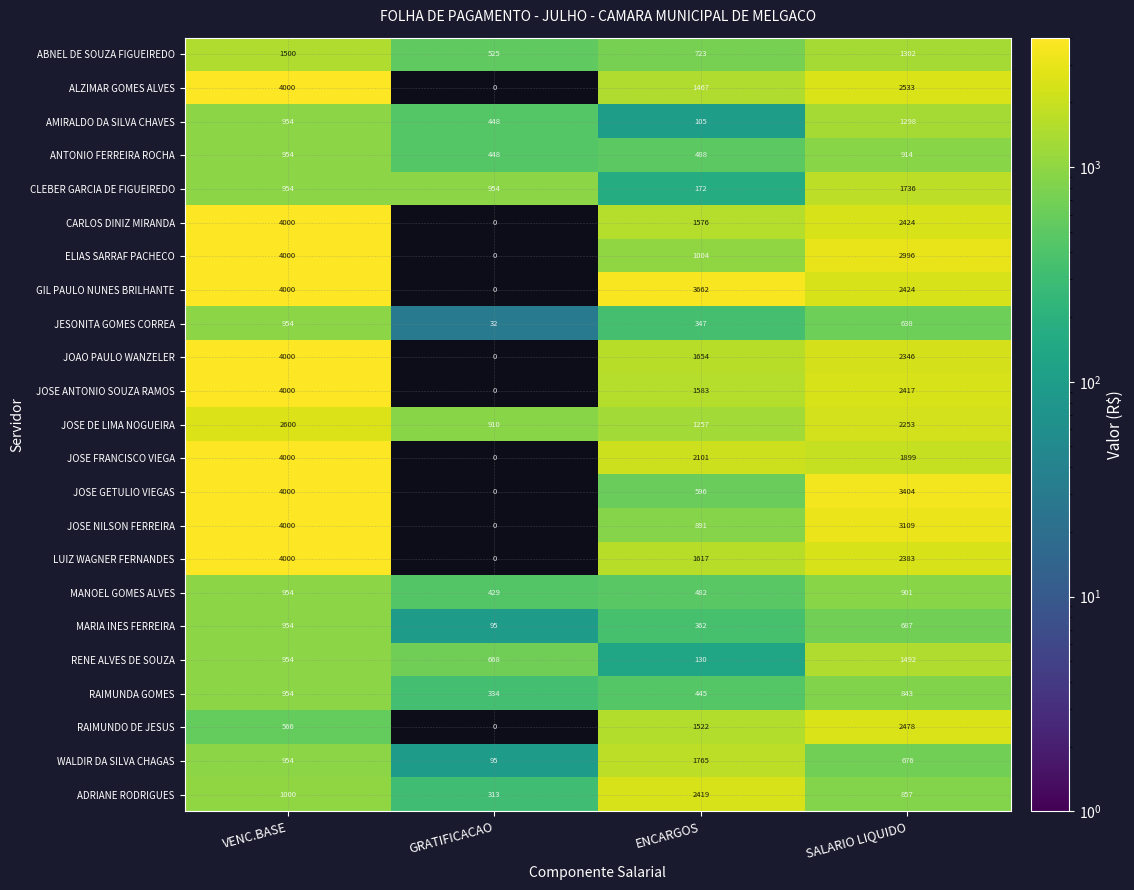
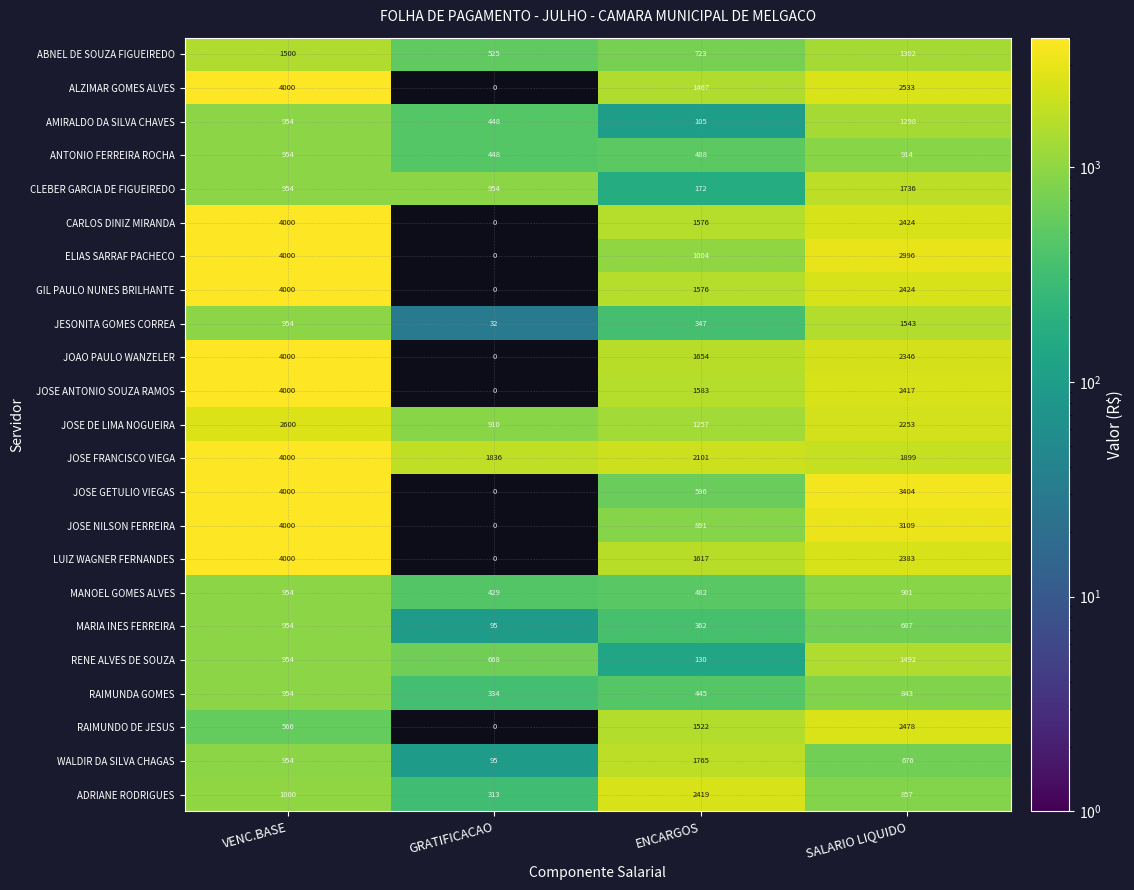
GIL PAULO NUNES BRILHANTE, ENCARGOS: 3662 -> 1576
JESONITA GOMES CORREA, SALARIO LIQUIDO: 638 -> 1543
JOSE FRANCISCO VIEGA, GRATIFICACAO: 0 -> 1836
